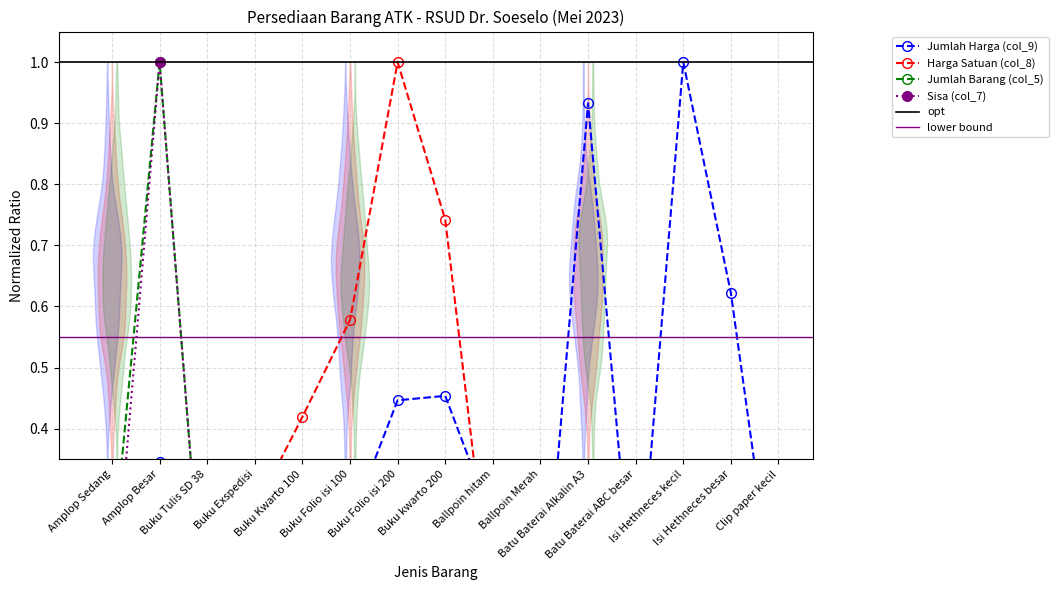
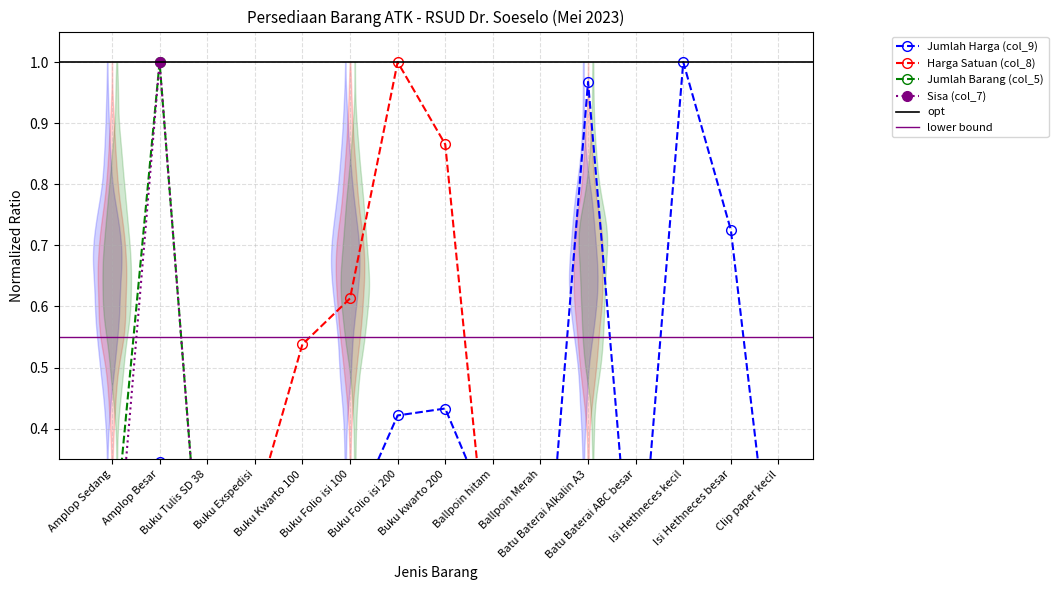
Harga Satuan (col_8), Buku Kwarto 100: 0.42 -> 0.54
Harga Satuan (col_8), Buku Folio isi 100: 0.58 -> 0.61
Jumlah Harga (col_9), Buku Folio isi 200: 0.45 -> 0.42
Jumlah Harga (col_9), Buku kwarto 200: 0.45 -> 0.43
Harga Satuan (col_8), Buku kwarto 200: 0.74 -> 0.87
Jumlah Harga (col_9), Batu Baterai Alkalin A3: 0.93 -> 0.97
Jumlah Harga (col_9), Isi Hethneces besar: 0.62 -> 0.73
